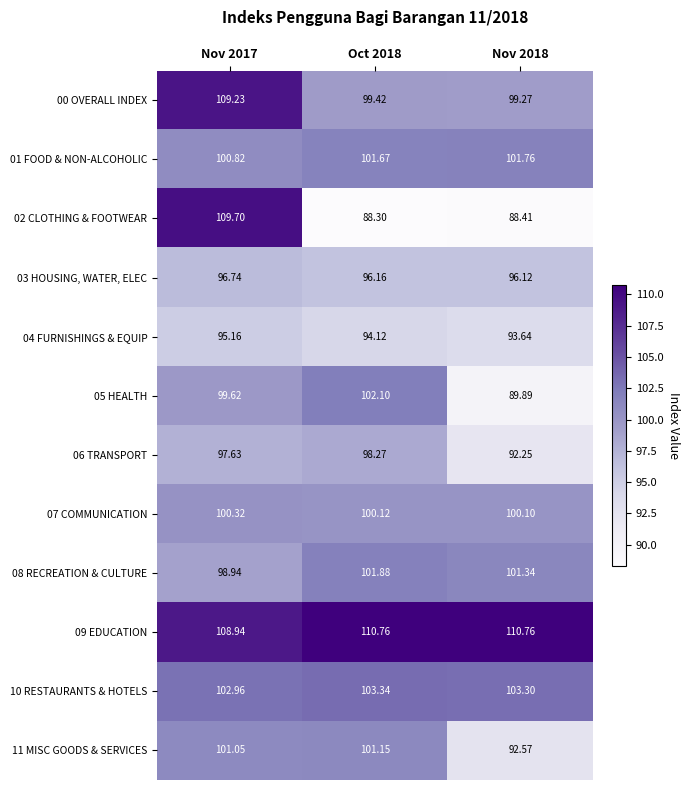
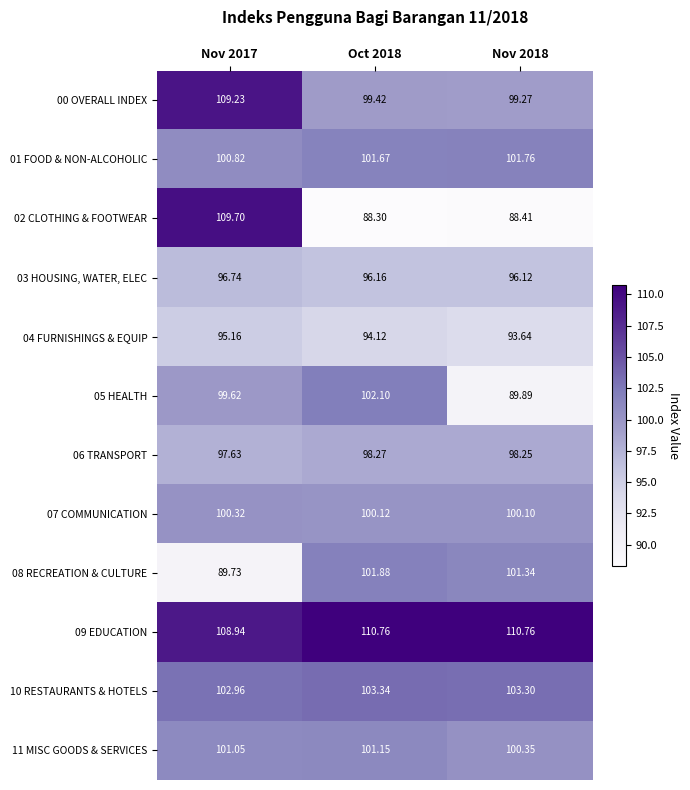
06 TRANSPORT, Nov 2018: 92.25 -> 98.25
08 RECREATION & CULTURE, Nov 2017: 98.94 -> 89.73
11 MISC GOODS & SERVICES, Nov 2018: 92.57 -> 100.35
